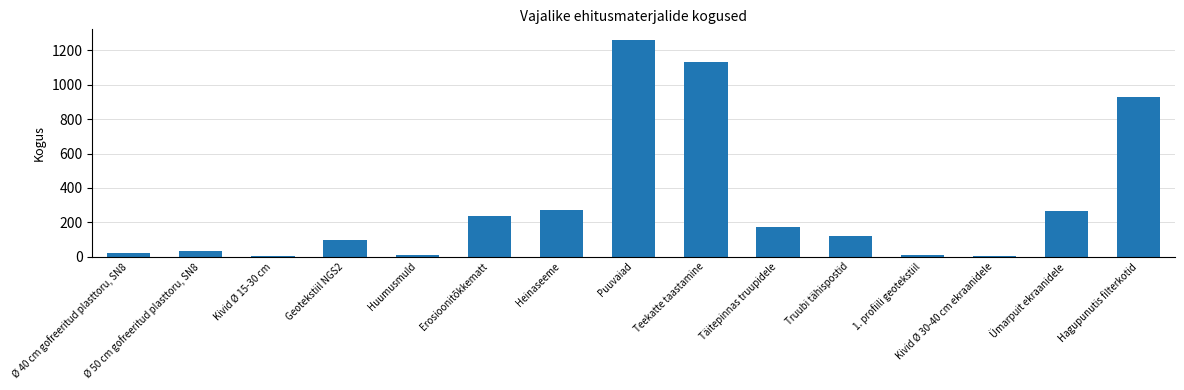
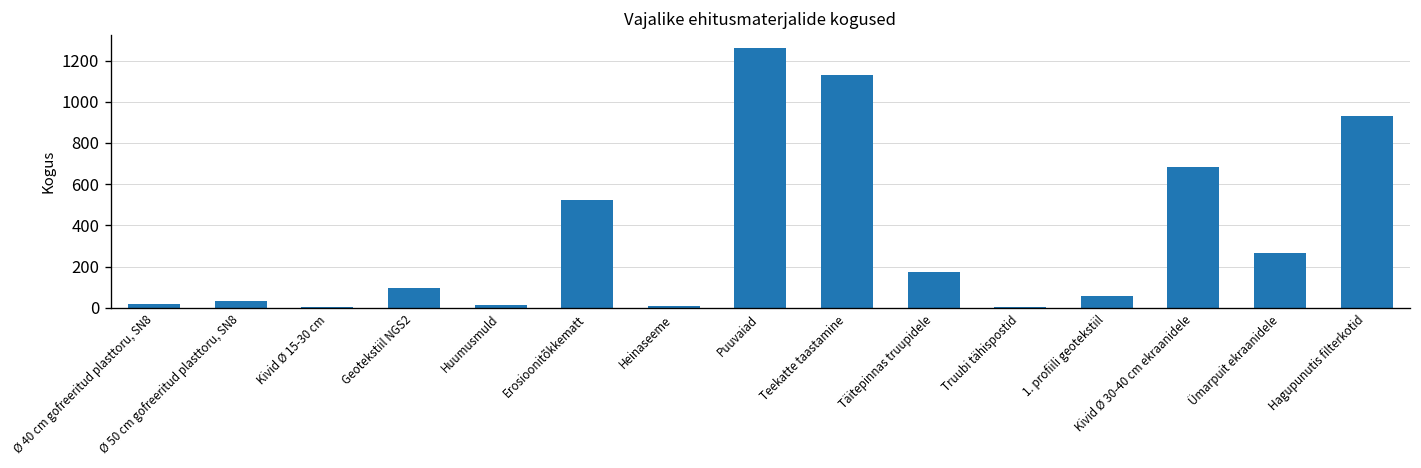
Erosioonitõkkematt: 240 -> 520
Heinaseeme: 270 -> 10
Truubi tähispostid: 120 -> 0
1. profiili geotekstiil: 10 -> 60
Kivid Ø 30-40 cm ekraanidele: 10 -> 680
